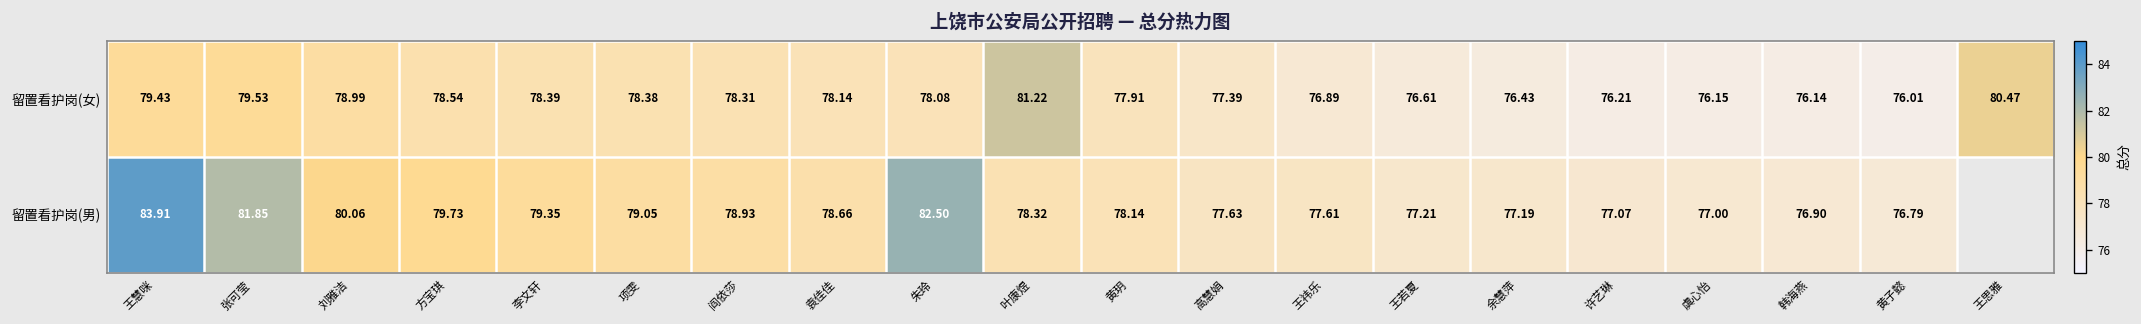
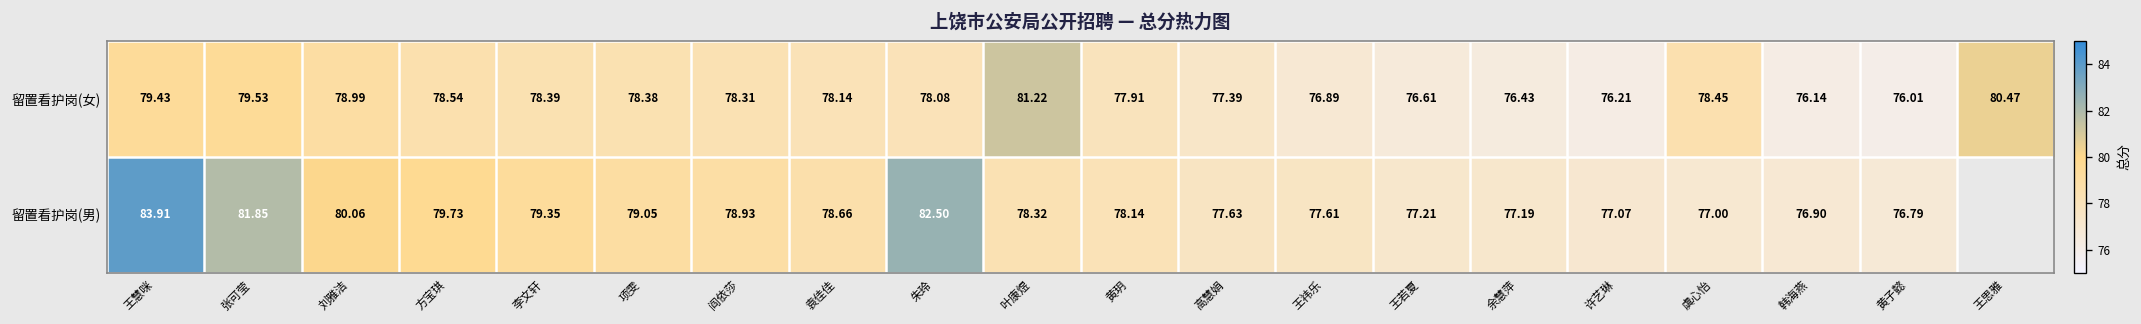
留置看护岗(女), 虞心怡: 76.15 -> 78.45
